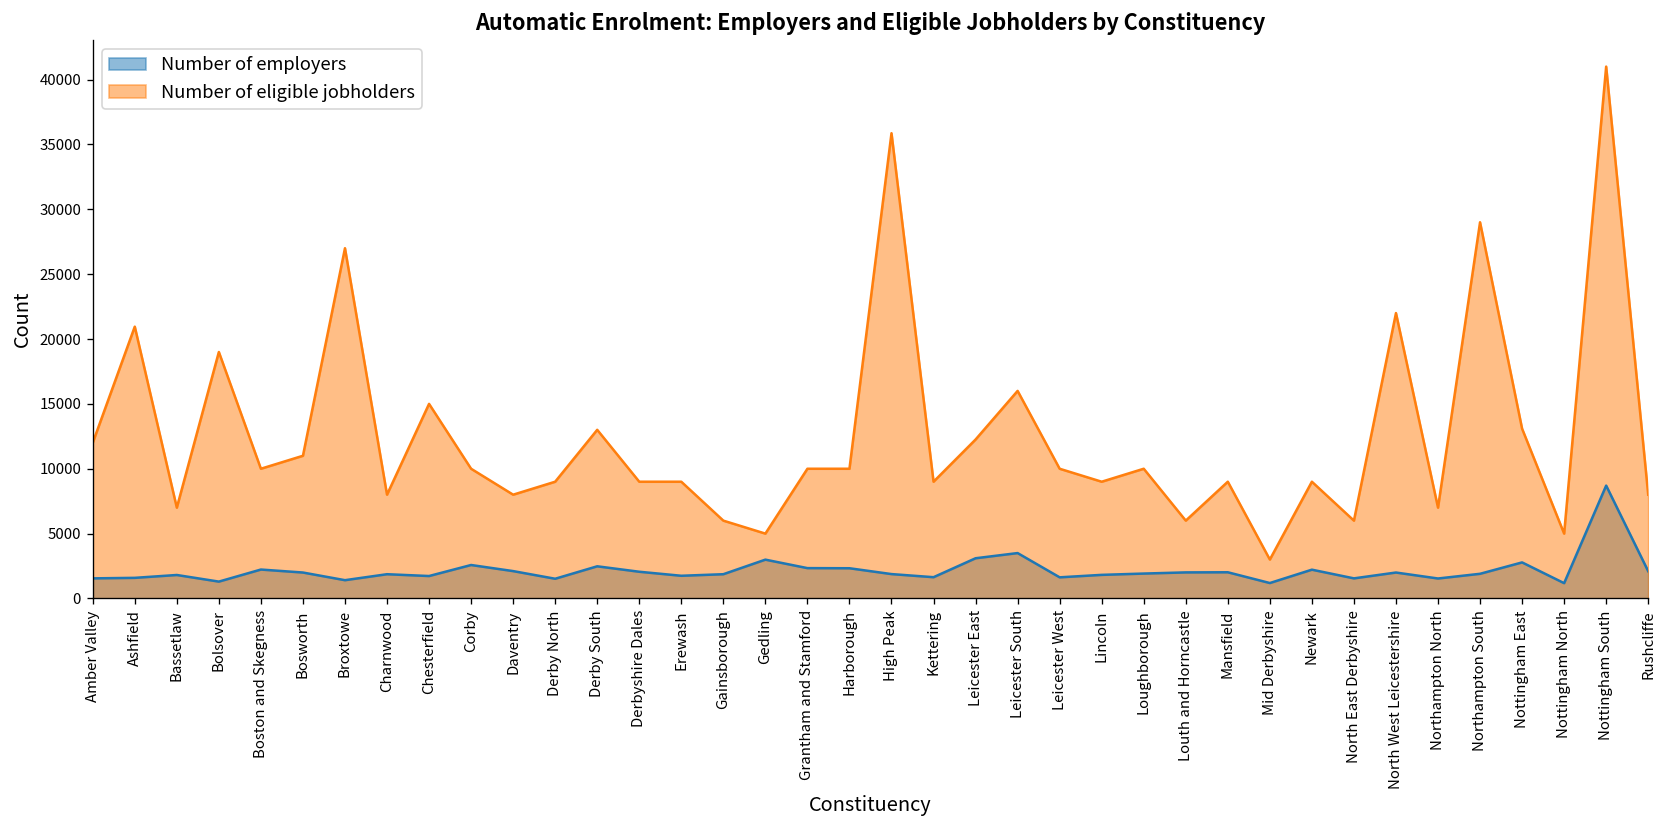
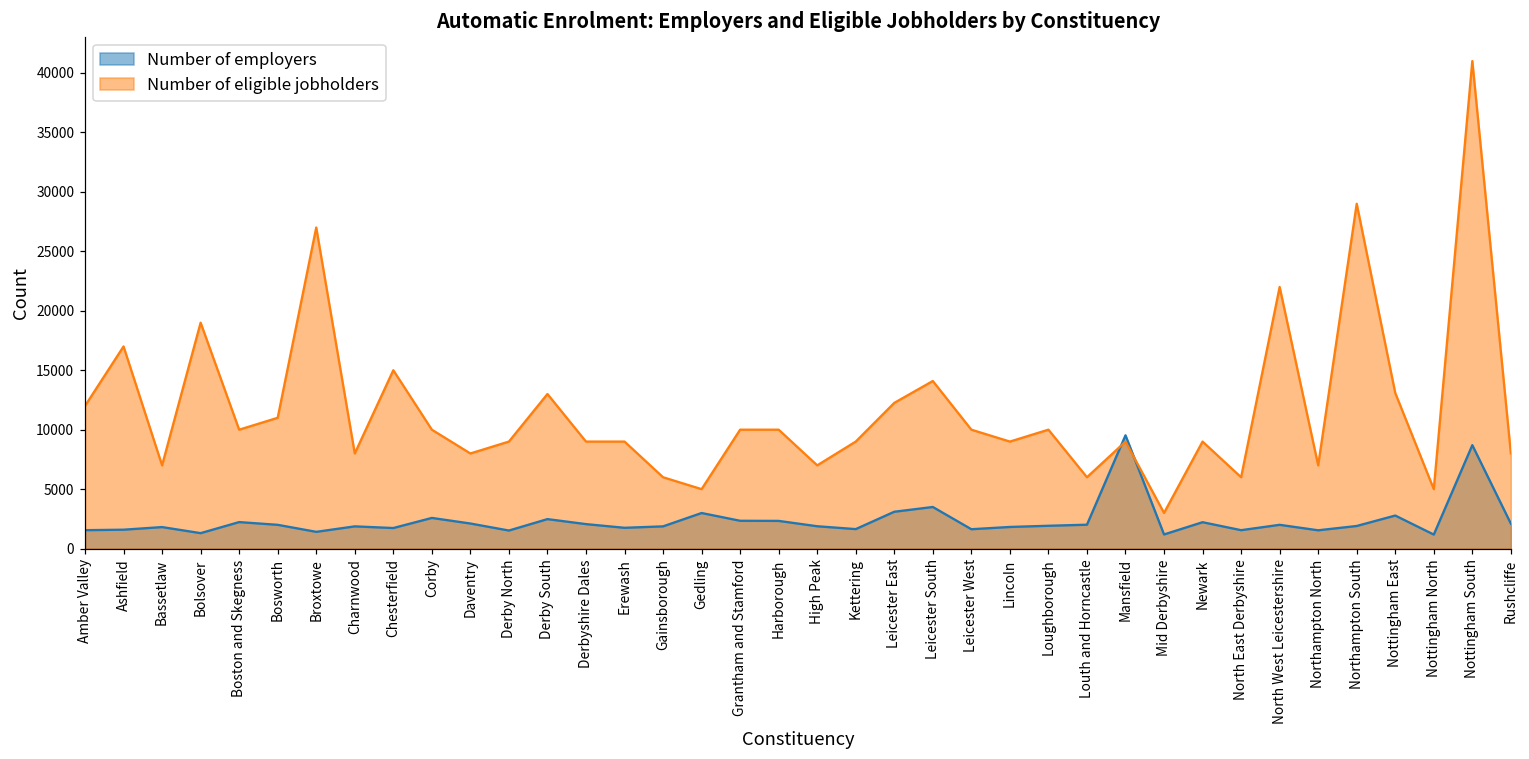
Number of eligible jobholders, Ashfield: 21000 -> 17000
Number of eligible jobholders, High Peak: 35900 -> 7000
Number of eligible jobholders, Leicester South: 16000 -> 14100
Number of employers, Mansfield: 2000 -> 9500
